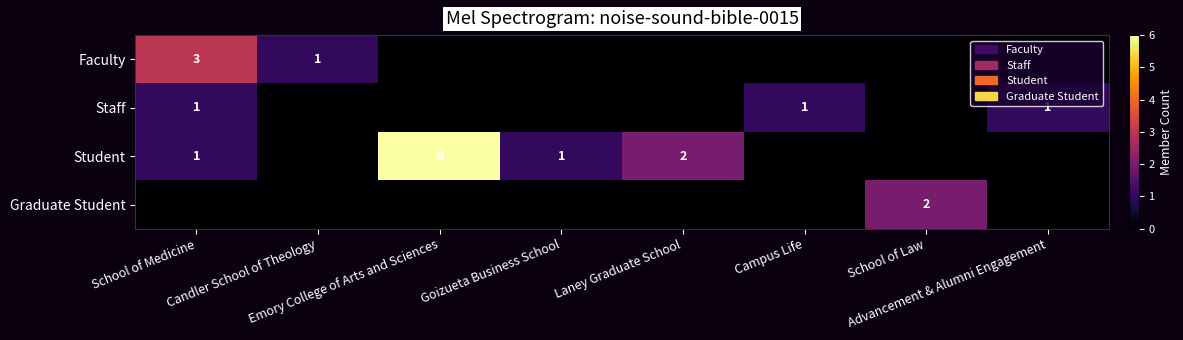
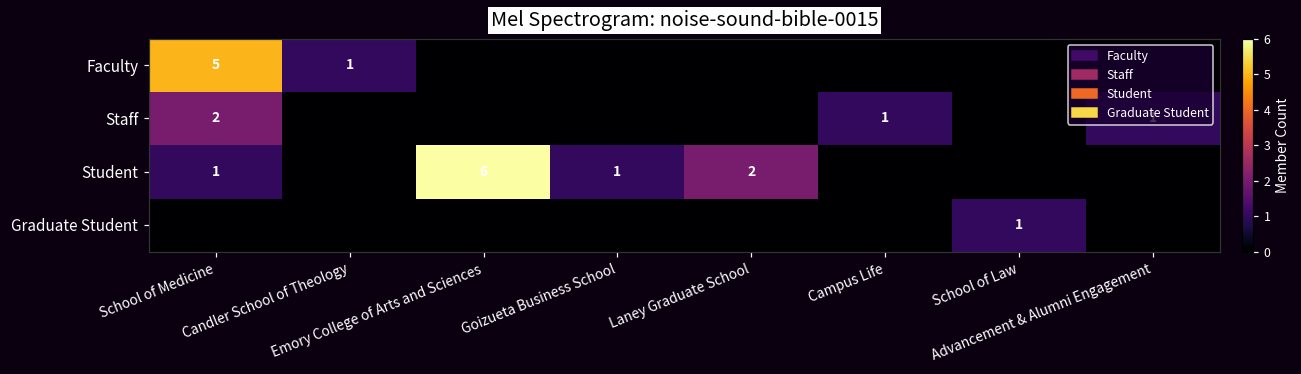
Faculty, School of Medicine: 3 -> 5
Staff, School of Medicine: 1 -> 2
Graduate Student, School of Law: 2 -> 1
